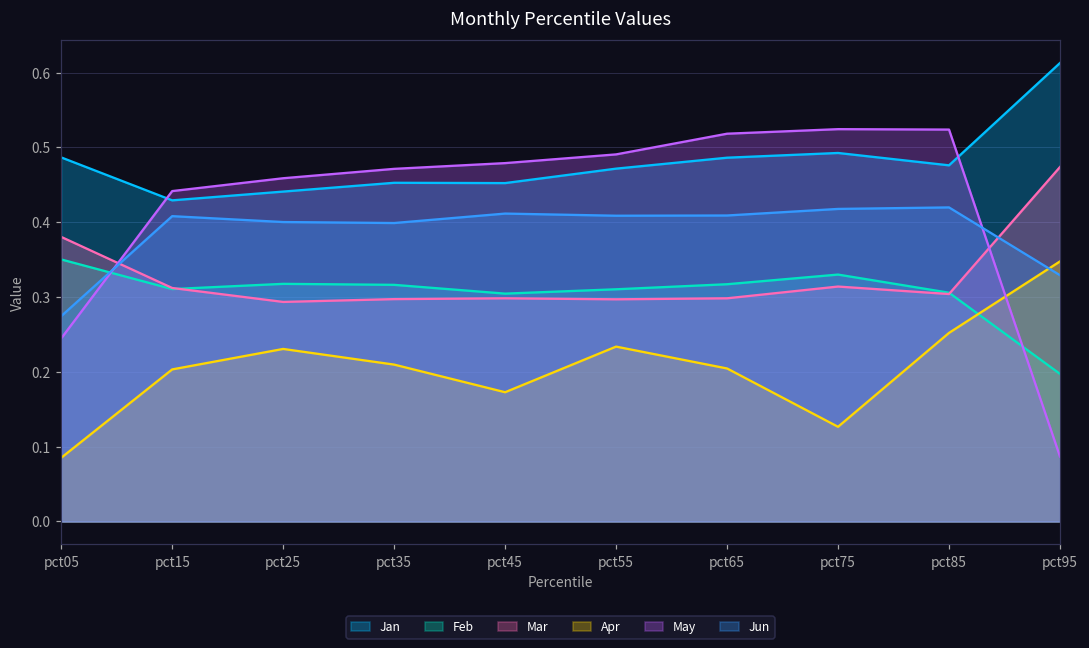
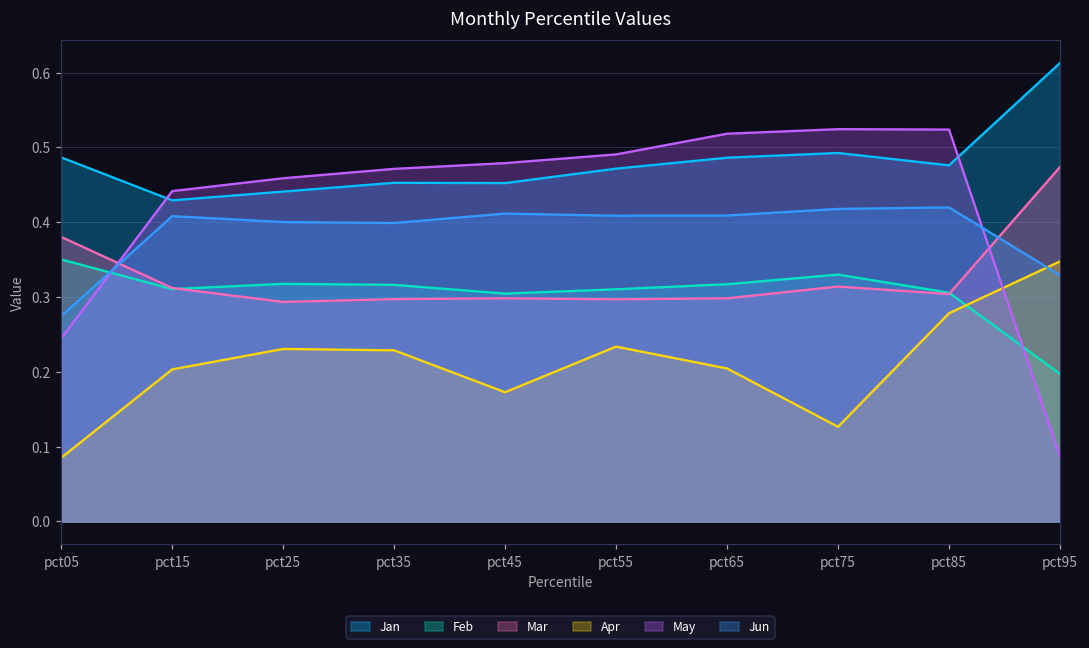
Apr, pct35: 0.21 -> 0.23
Apr, pct85: 0.25 -> 0.28
